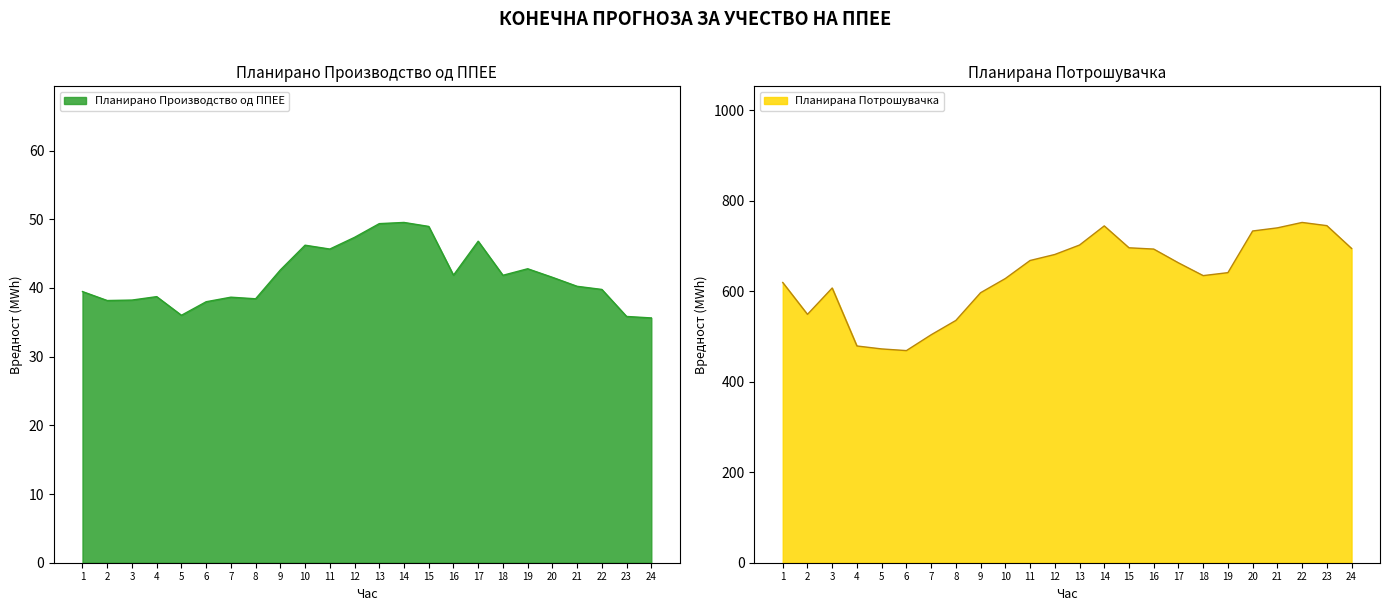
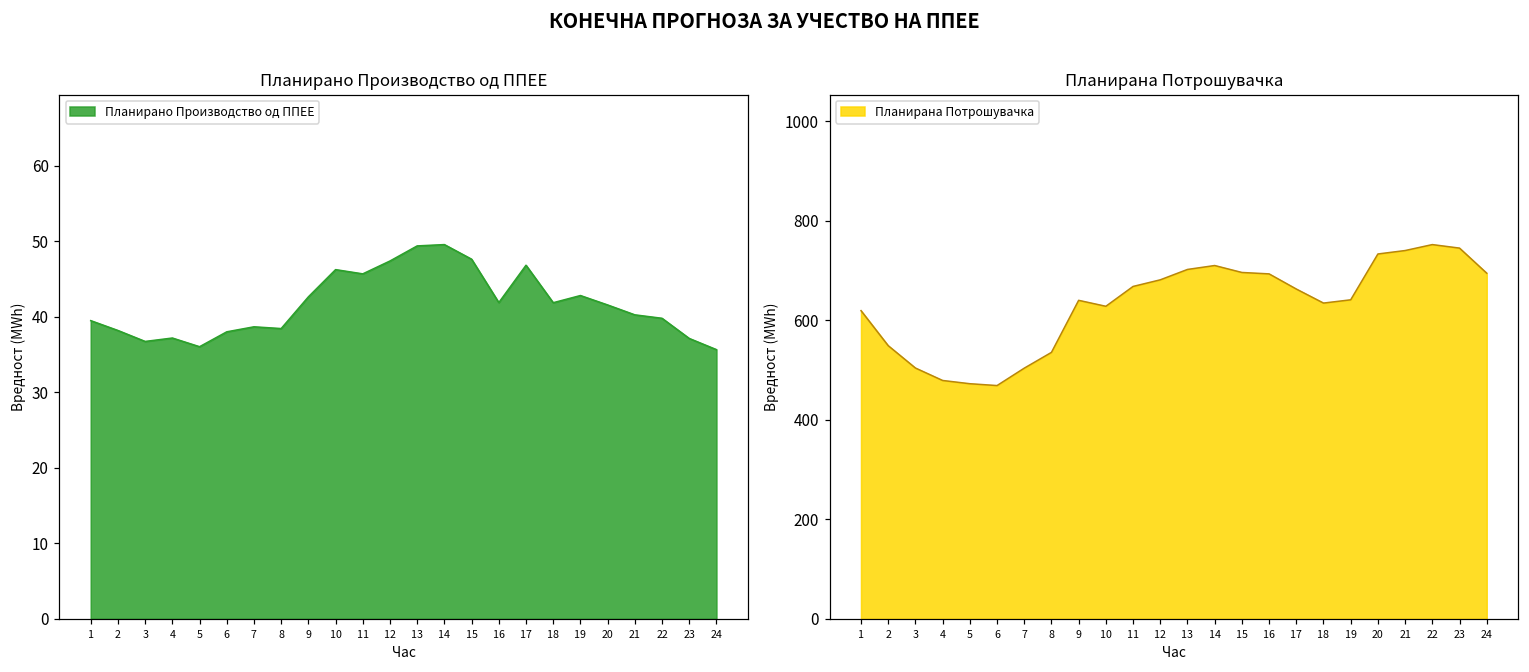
Планирано Производство од ППЕЕ, 3: 38 -> 37
Планирано Производство од ППЕЕ, 4: 39 -> 37
Планирано Производство од ППЕЕ, 15: 49 -> 48
Планирано Производство од ППЕЕ, 23: 36 -> 37
Планирана Потрошувачка, 3: 610 -> 500
Планирана Потрошувачка, 9: 600 -> 640
Планирана Потрошувачка, 14: 740 -> 710
